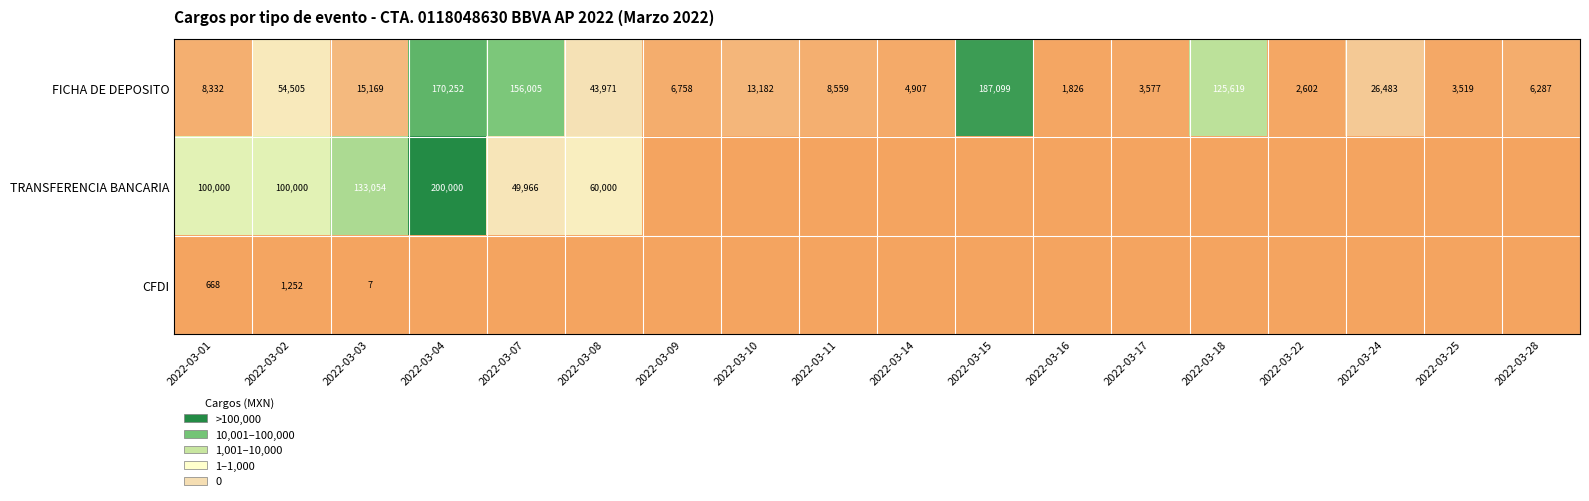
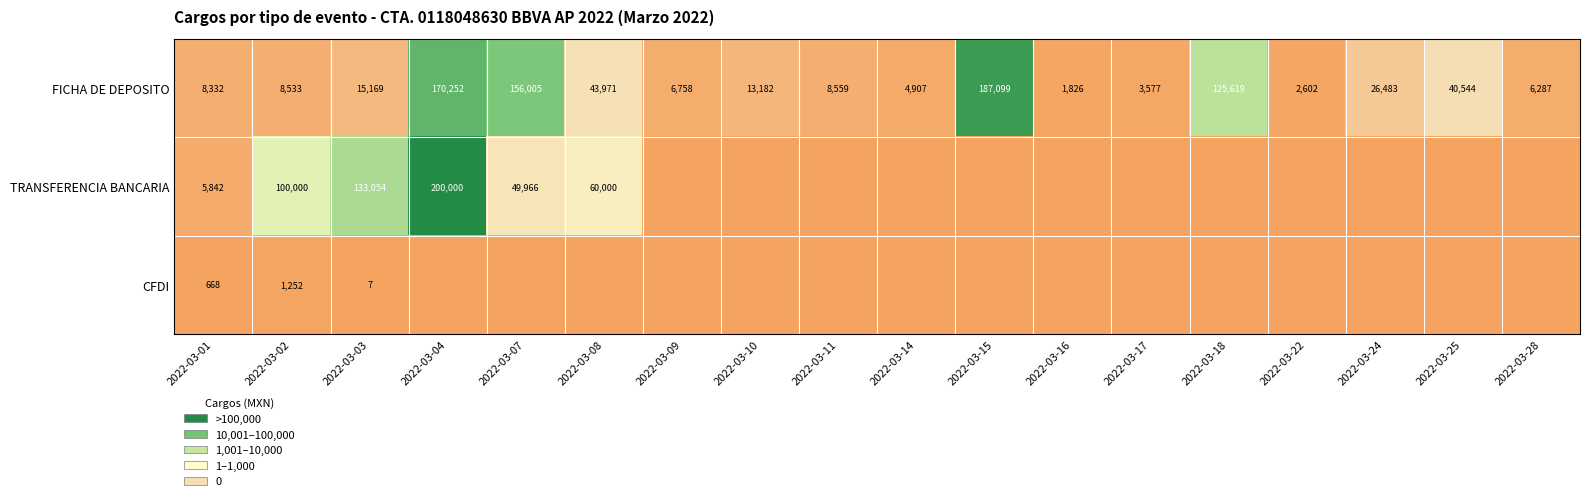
FICHA DE DEPOSITO, 2022-03-02: 54,505 -> 8,533
FICHA DE DEPOSITO, 2022-03-25: 3,519 -> 40,544
TRANSFERENCIA BANCARIA, 2022-03-01: 100,000 -> 5,842
